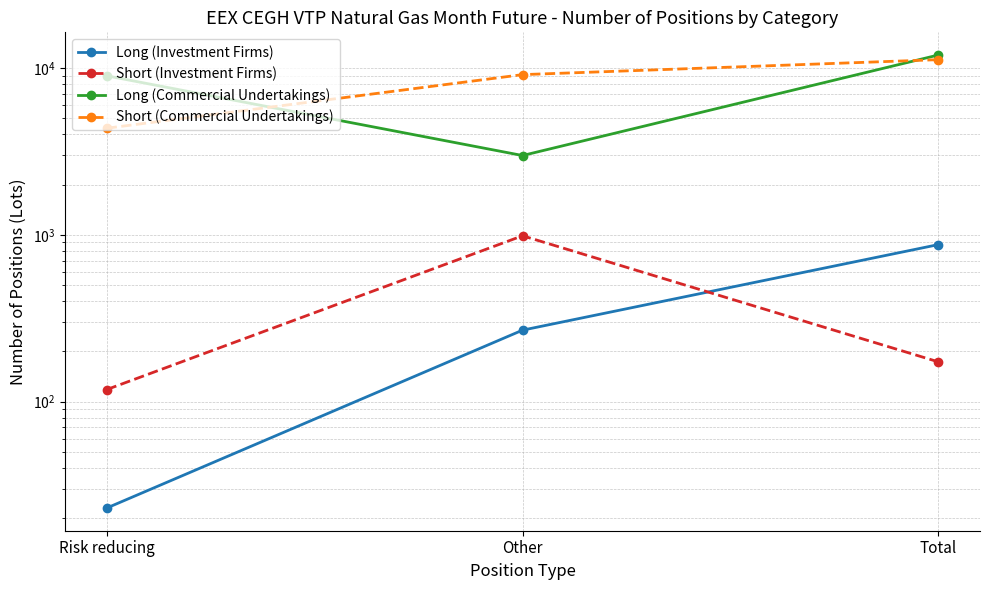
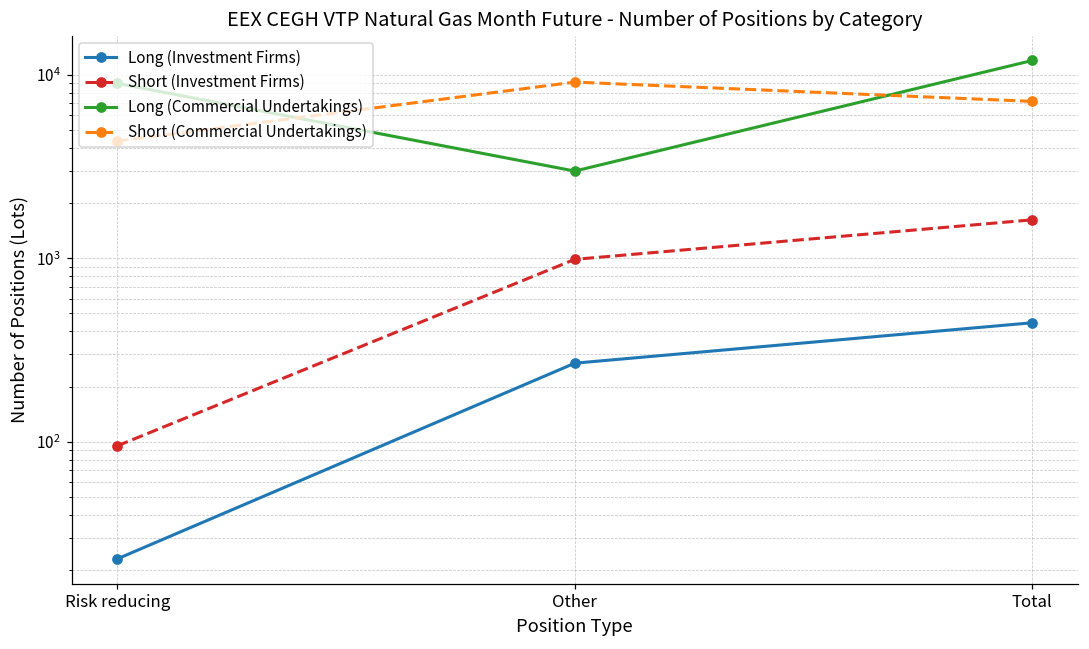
Short (Investment Firms), Risk reducing: 120 -> 100
Long (Investment Firms), Total: 900 -> 450
Short (Investment Firms), Total: 170 -> 1600
Short (Commercial Undertakings), Total: 11000 -> 7200
